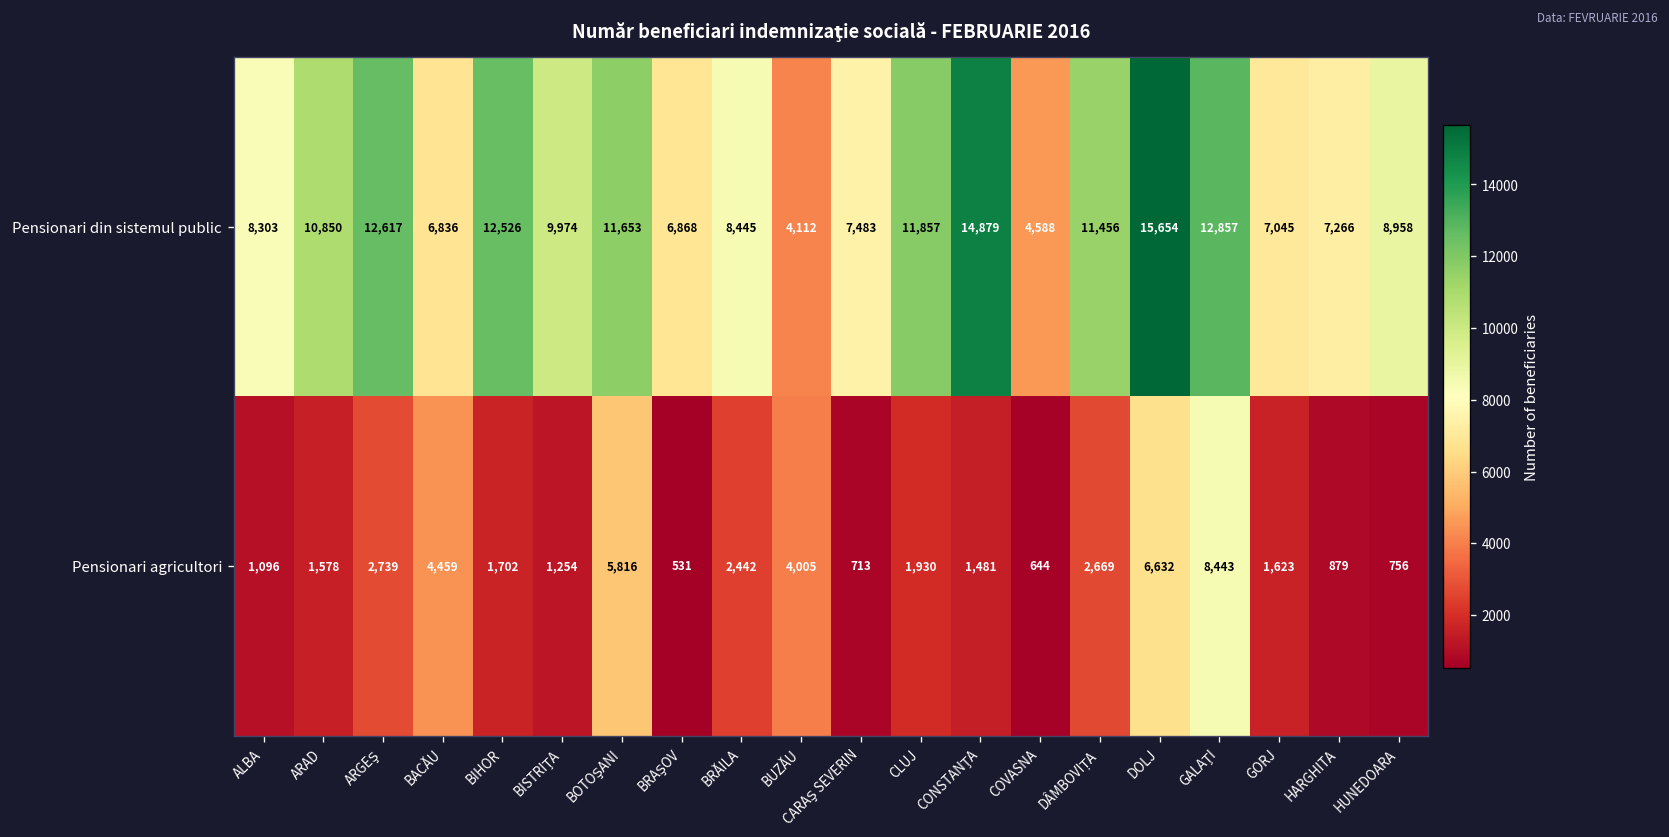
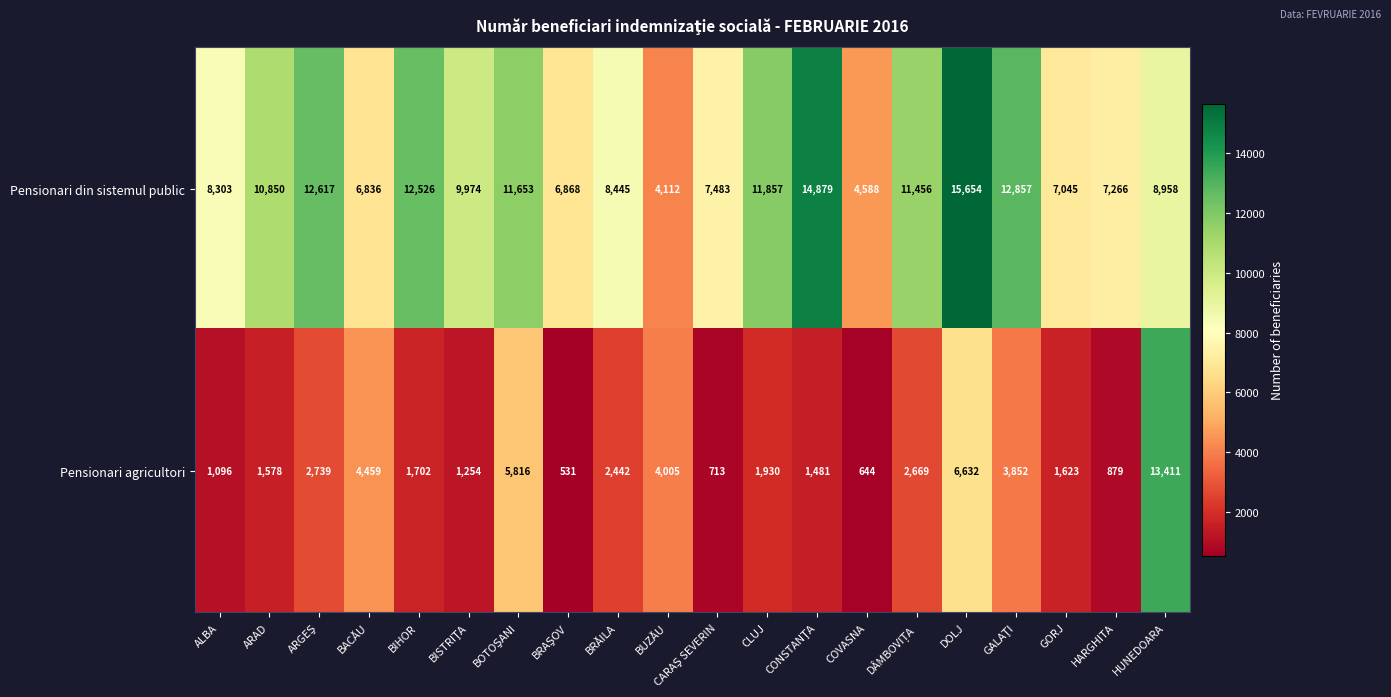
Pensionari agricultori, GALAŢI: 8,443 -> 3,852
Pensionari agricultori, HUNEDOARA: 756 -> 13,411
